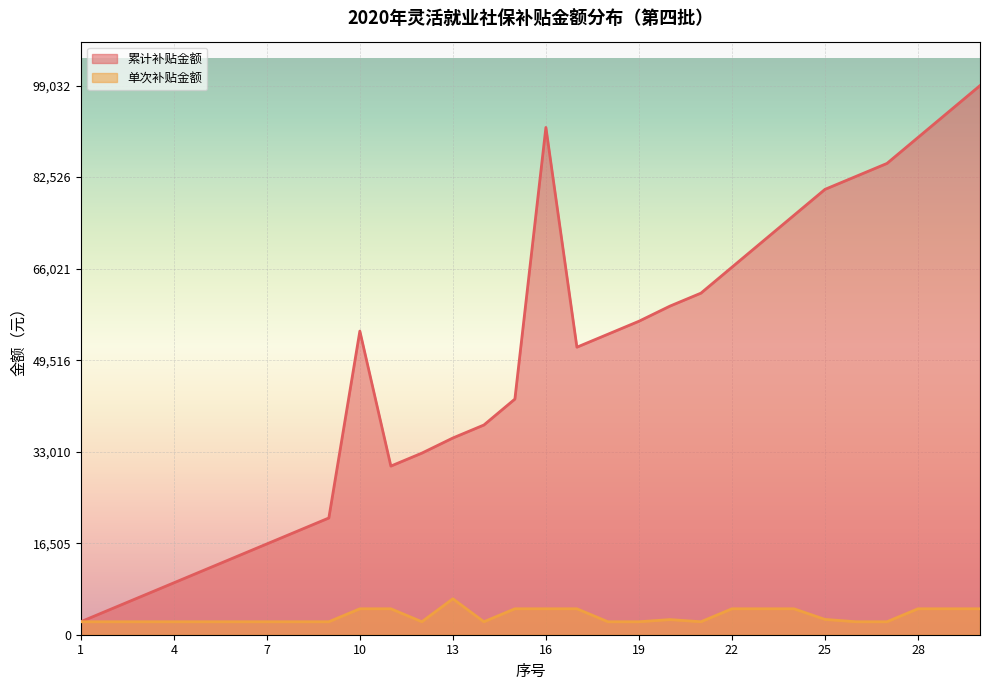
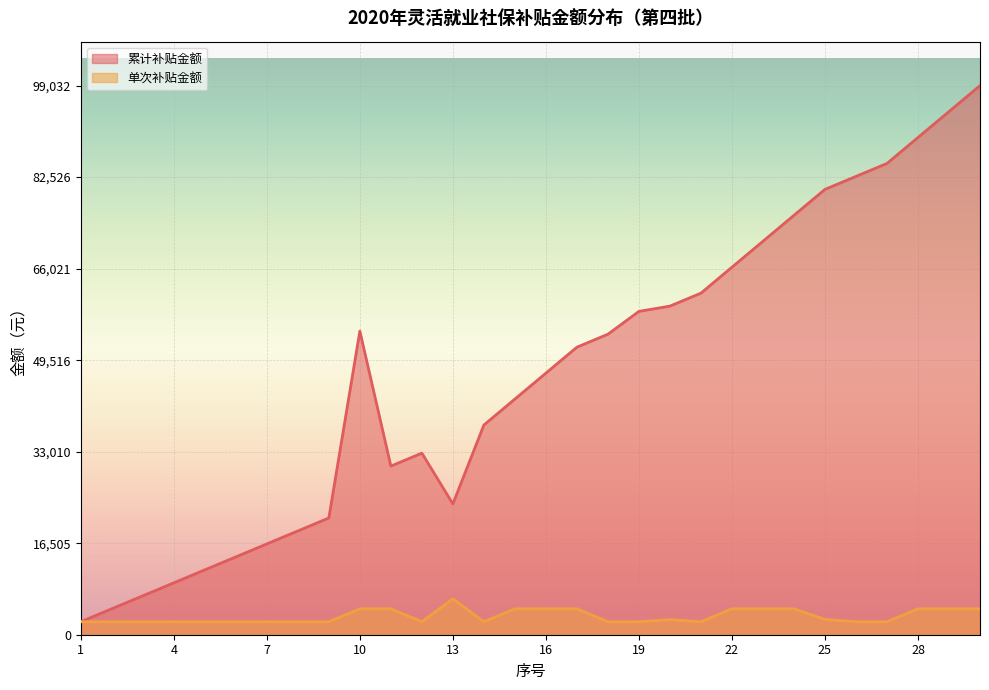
累计补贴金额, 13: 35,000 -> 24,000
累计补贴金额, 16: 91,000 -> 47,000
累计补贴金额, 19: 57,000 -> 58,000
